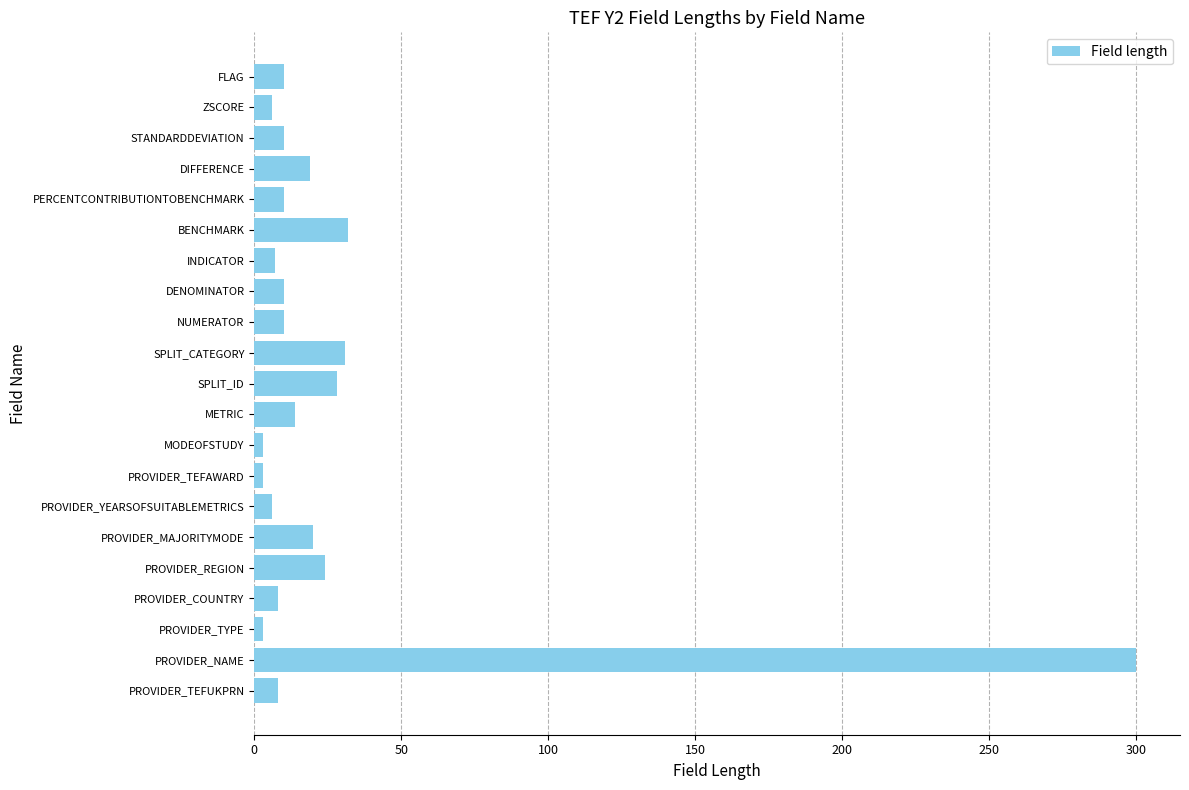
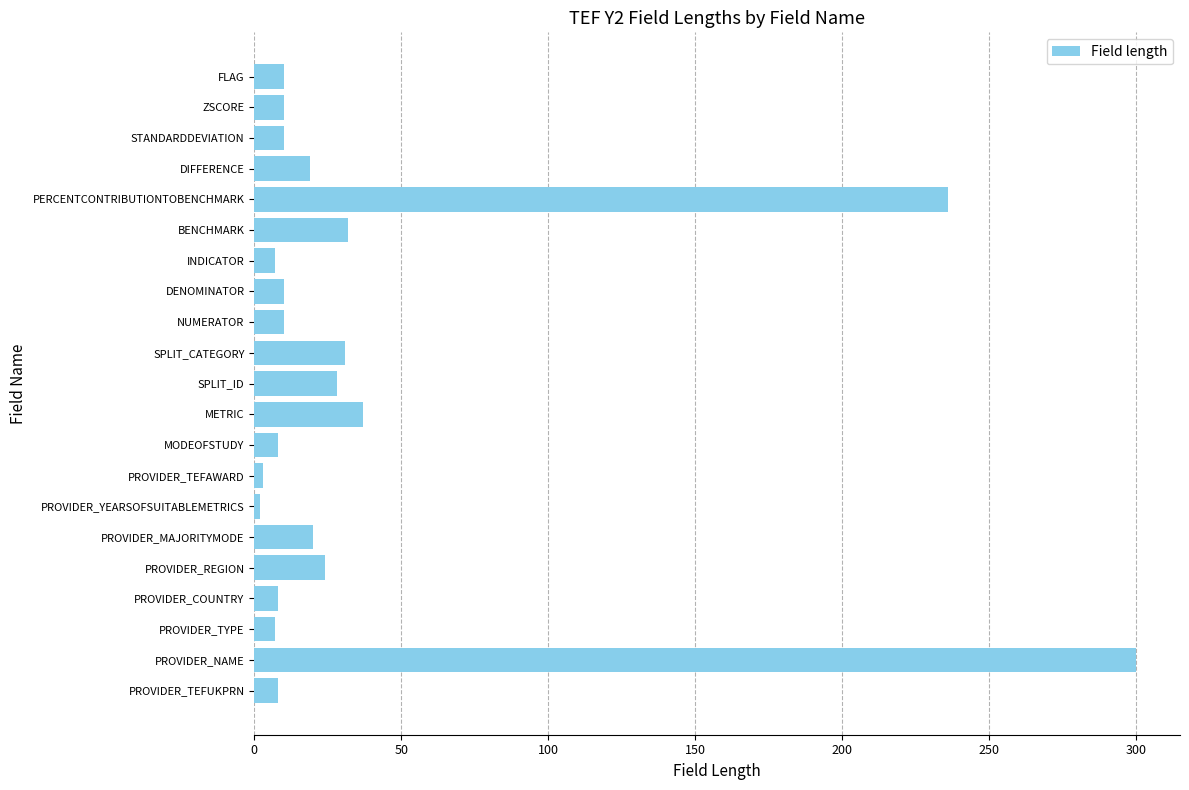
ZSCORE: 6 -> 10
PERCENTCONTRIBUTIONTOBENCHMARK: 10 -> 236
METRIC: 14 -> 37
MODEOFSTUDY: 3 -> 8
PROVIDER_YEARSOFSUITABLEMETRICS: 6 -> 2
PROVIDER_TYPE: 3 -> 7
